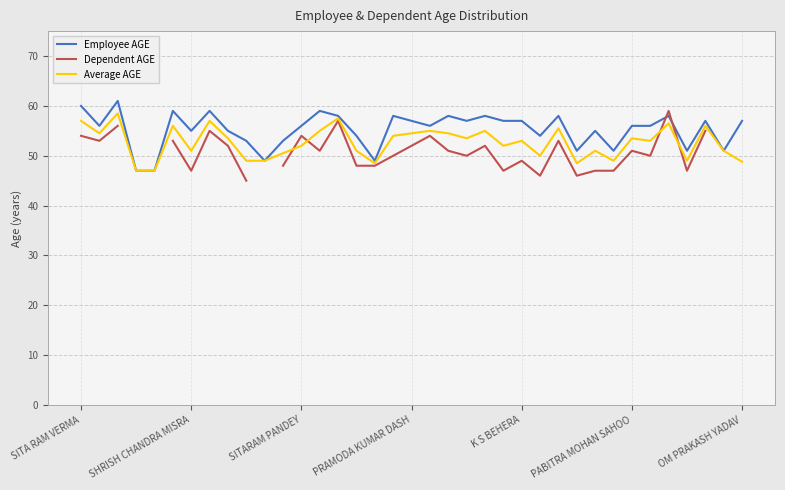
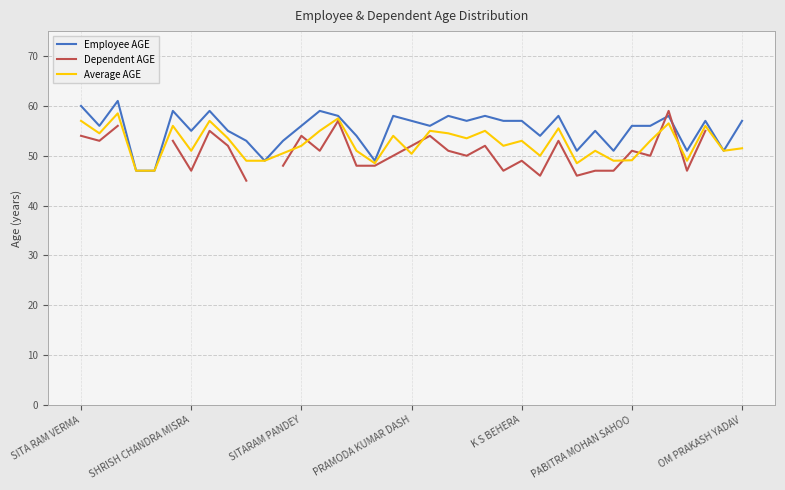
Average AGE, PRAMODA KUMAR DASH: 55 -> 50
Average AGE, PABITRA MOHAN SAHOO: 54 -> 49
Average AGE, OM PRAKASH YADAV: 49 -> 52
